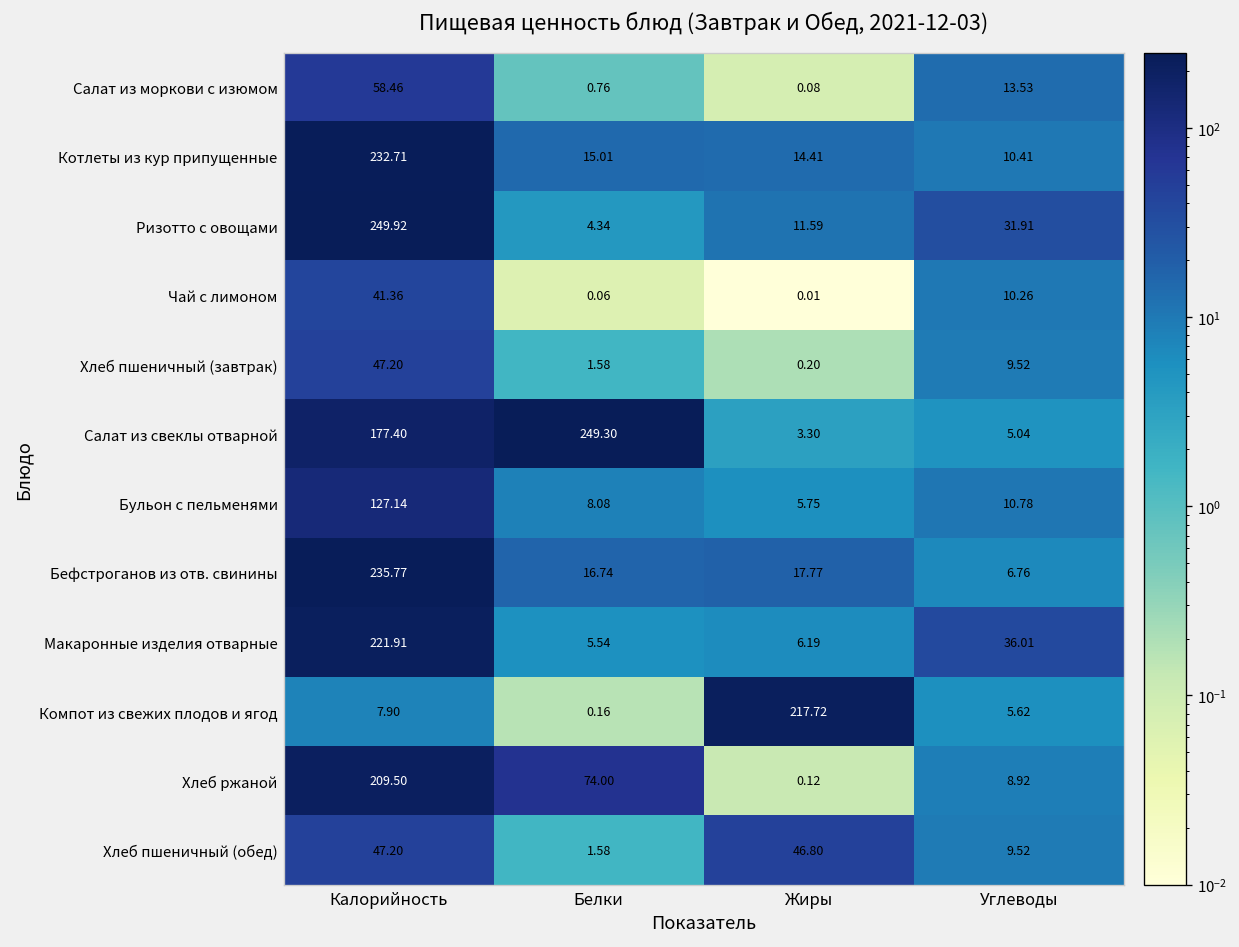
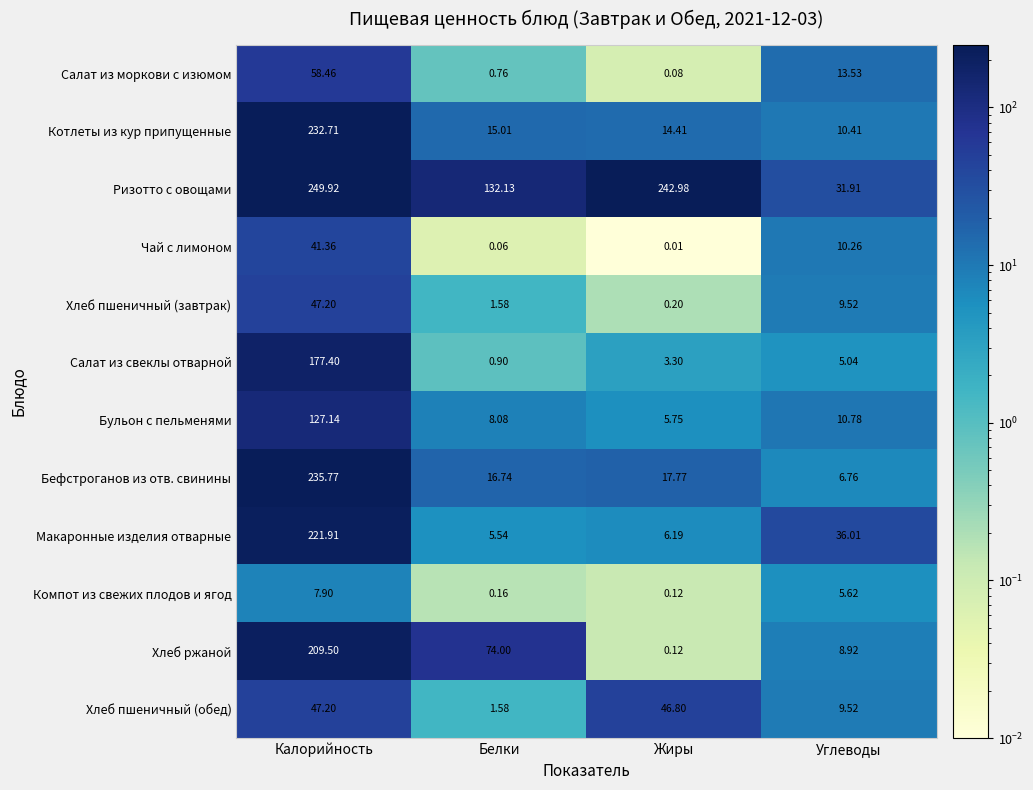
Ризотто с овощами, Белки: 4.34 -> 132.13
Ризотто с овощами, Жиры: 11.59 -> 242.98
Салат из свеклы отварной, Белки: 249.30 -> 0.90
Компот из свежих плодов и ягод, Жиры: 217.72 -> 0.12
